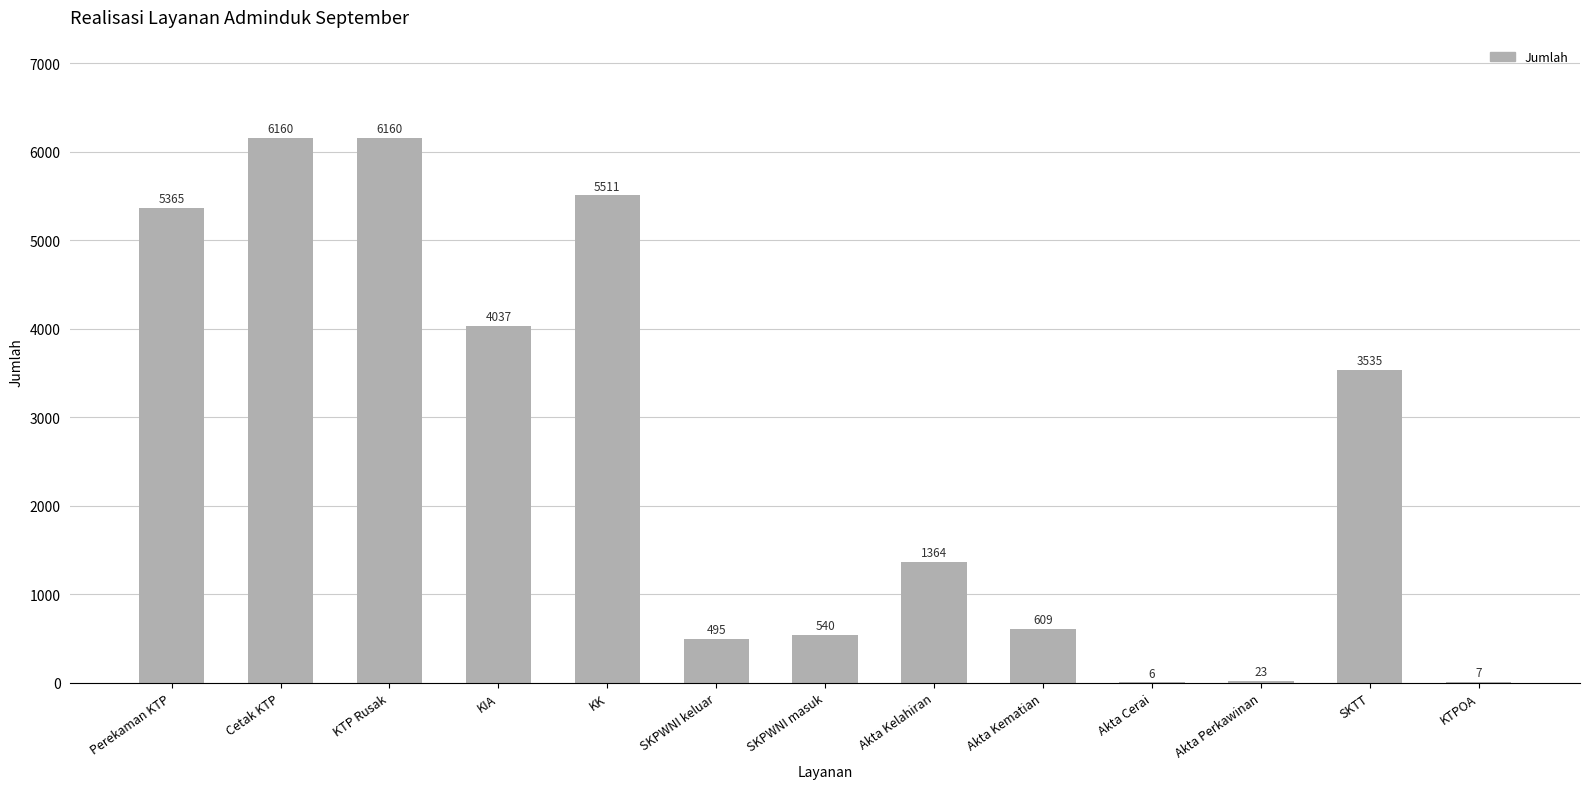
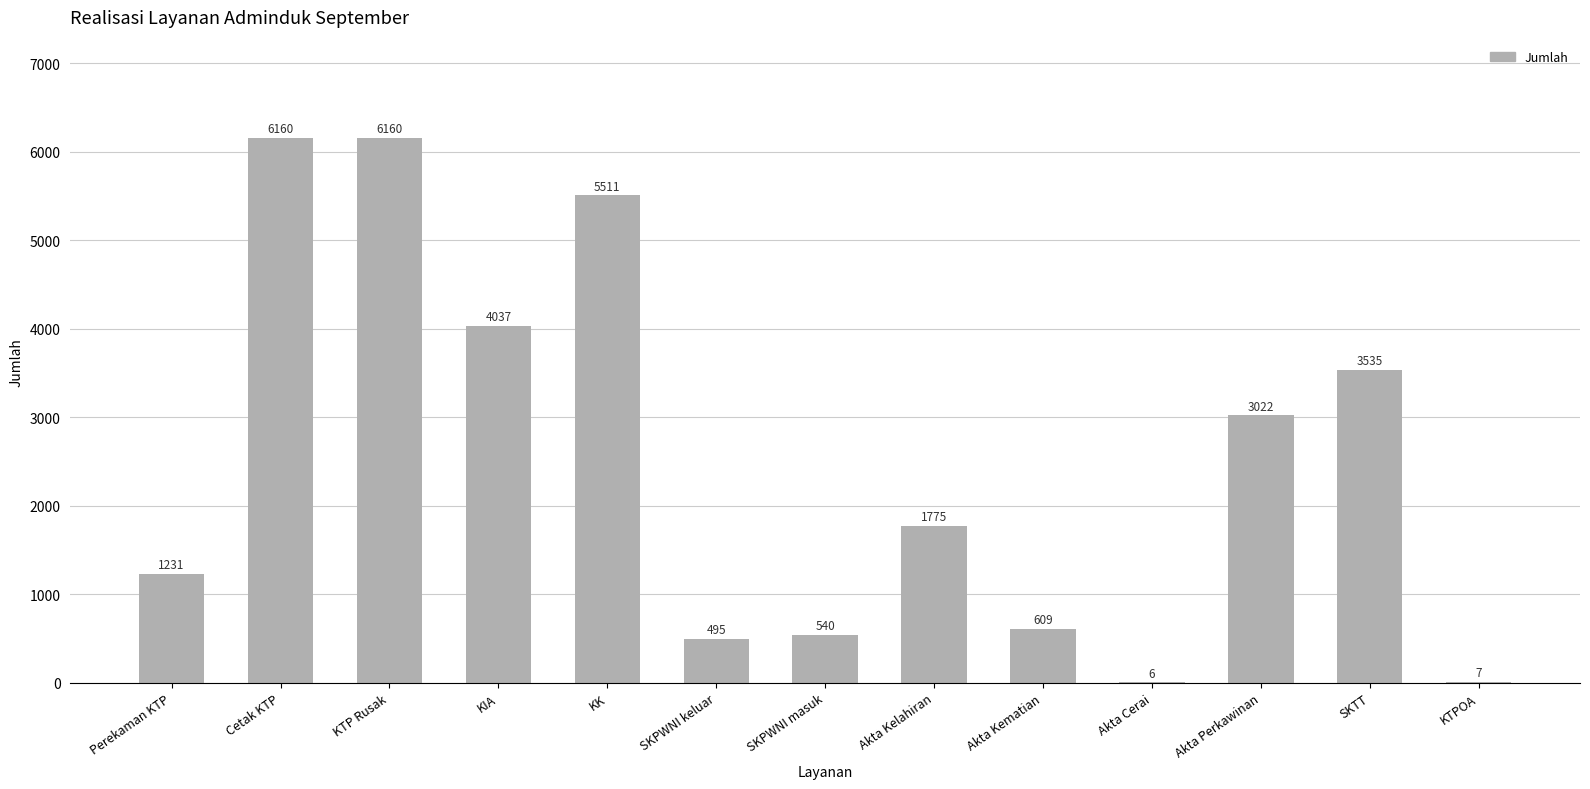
Perekaman KTP: 5365 -> 1231
Akta Kelahiran: 1364 -> 1775
Akta Perkawinan: 23 -> 3022
